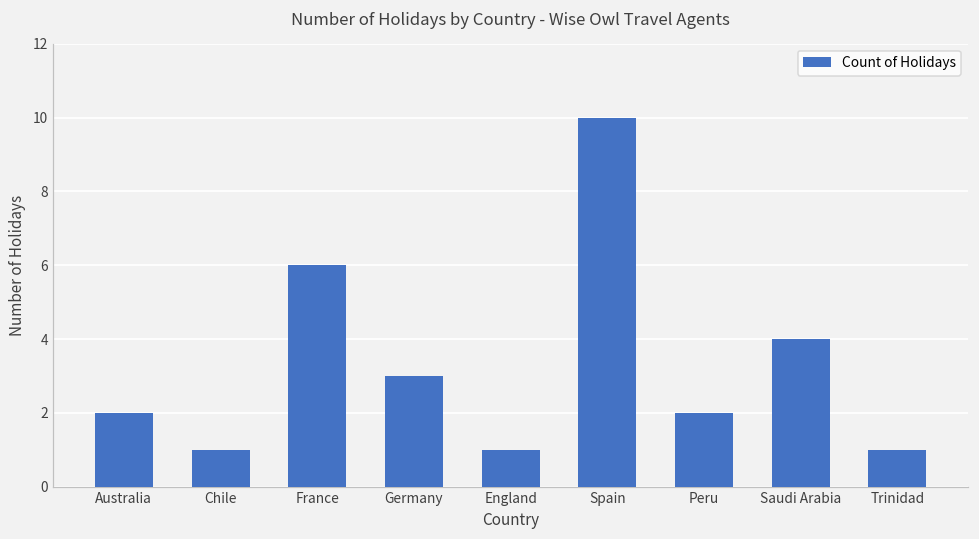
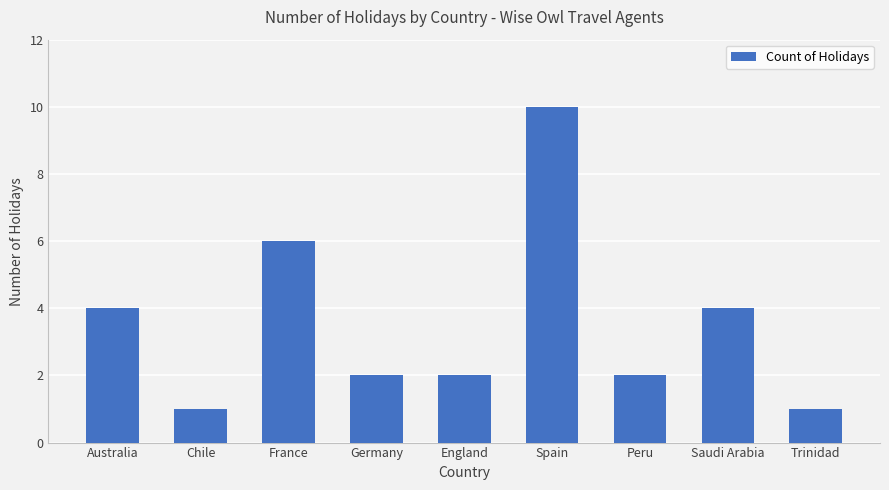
Australia: 2 -> 4
Germany: 3 -> 2
England: 1 -> 2
